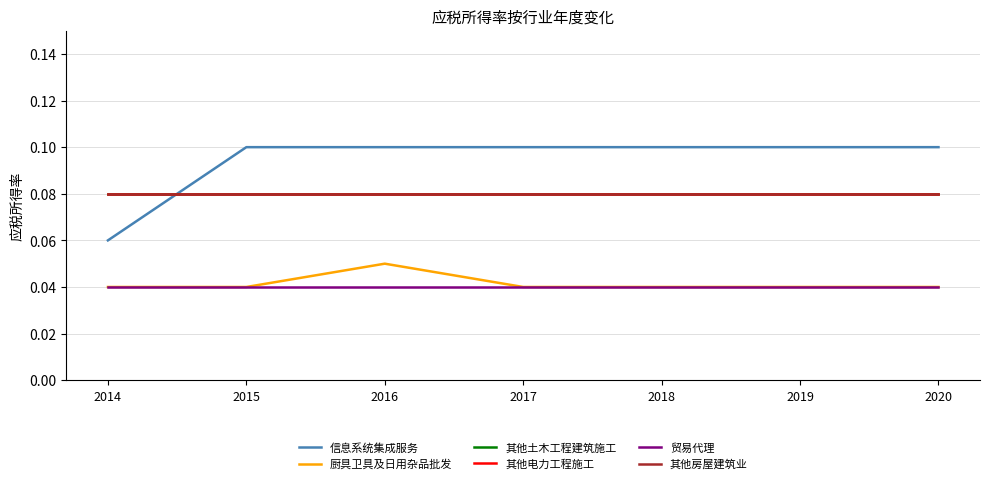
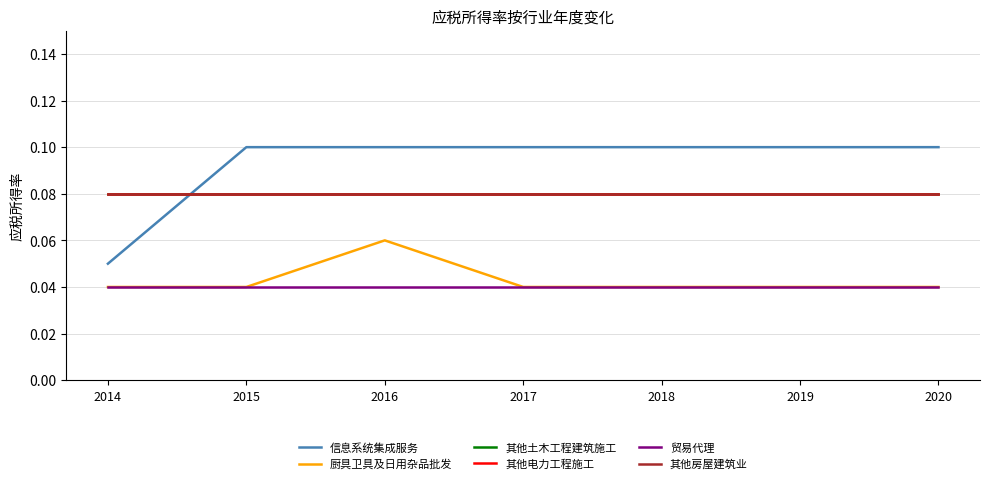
信息系统集成服务, 2014: 0.06 -> 0.05
厨具卫具及日用杂品批发, 2016: 0.05 -> 0.06
